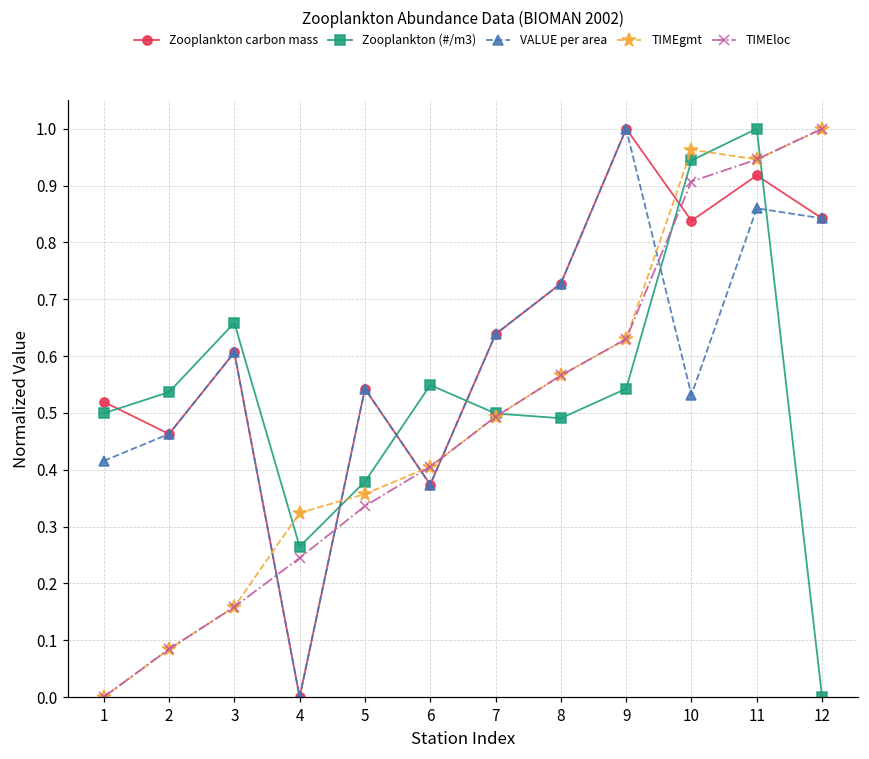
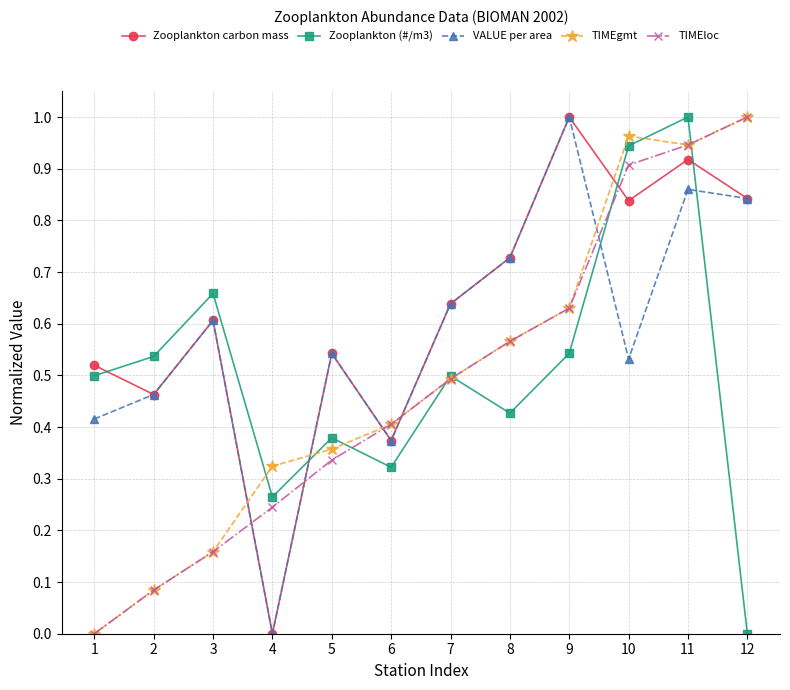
Zooplankton (#/m3), 6: 0.55 -> 0.32
Zooplankton (#/m3), 8: 0.49 -> 0.43
